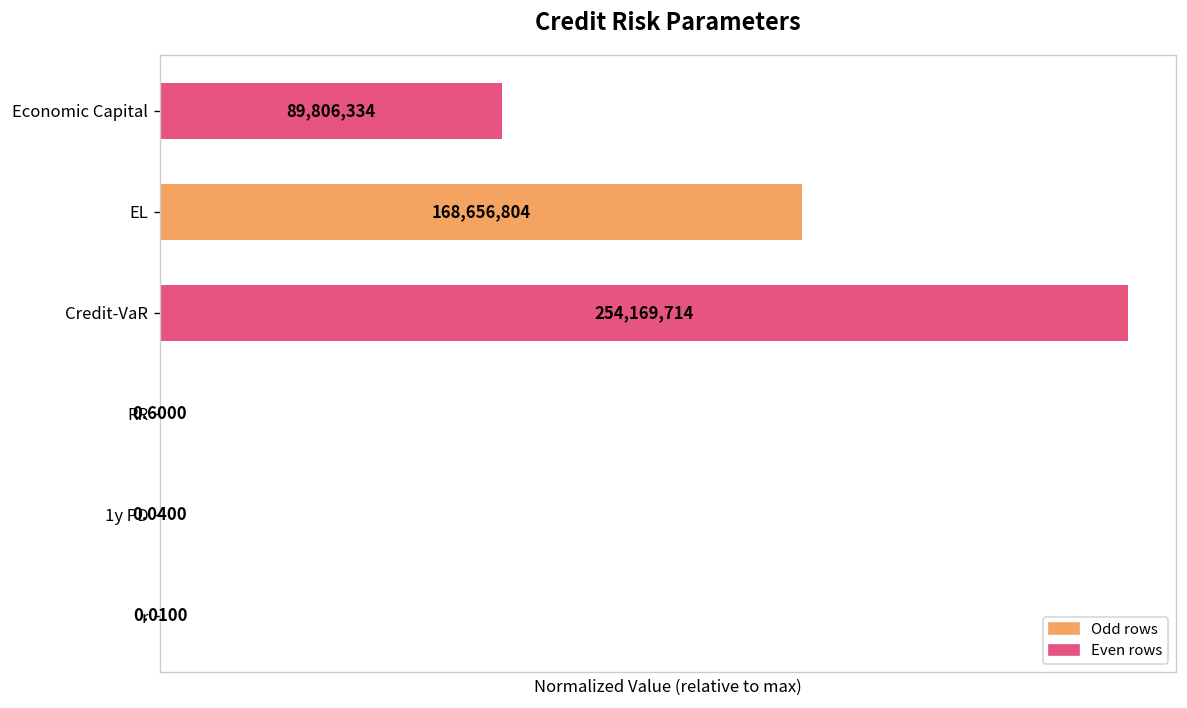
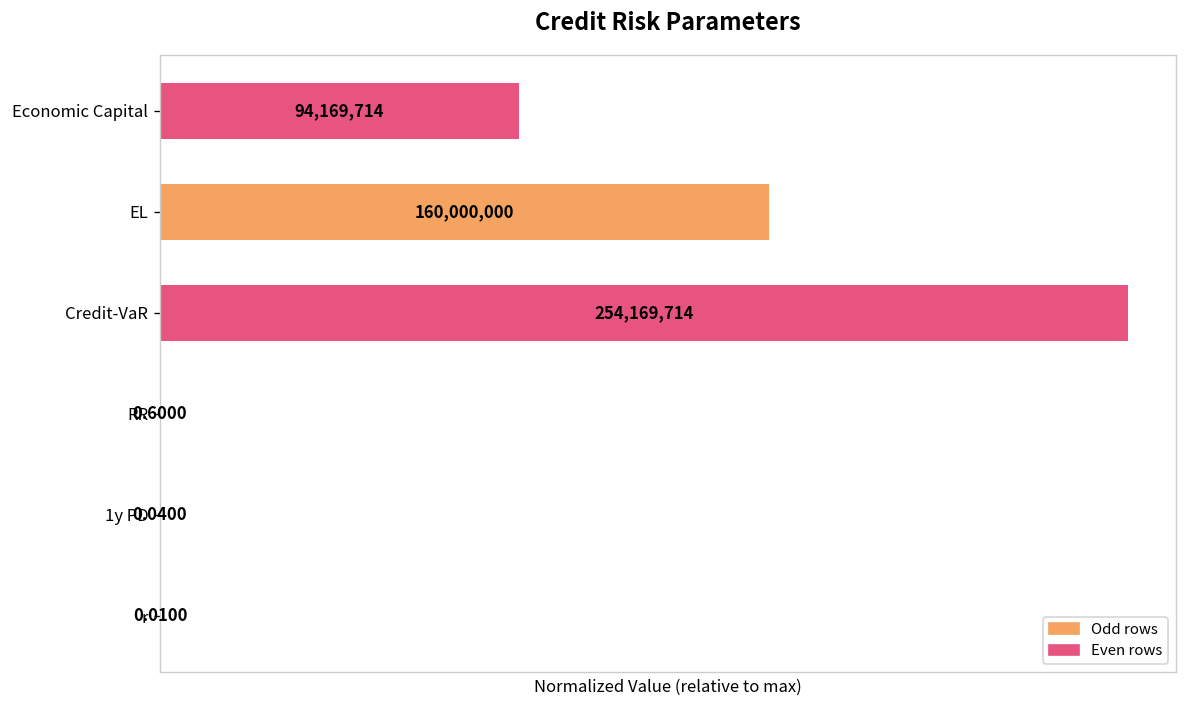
Economic Capital: 89,806,334 -> 94,169,714
EL: 168,656,804 -> 160,000,000
